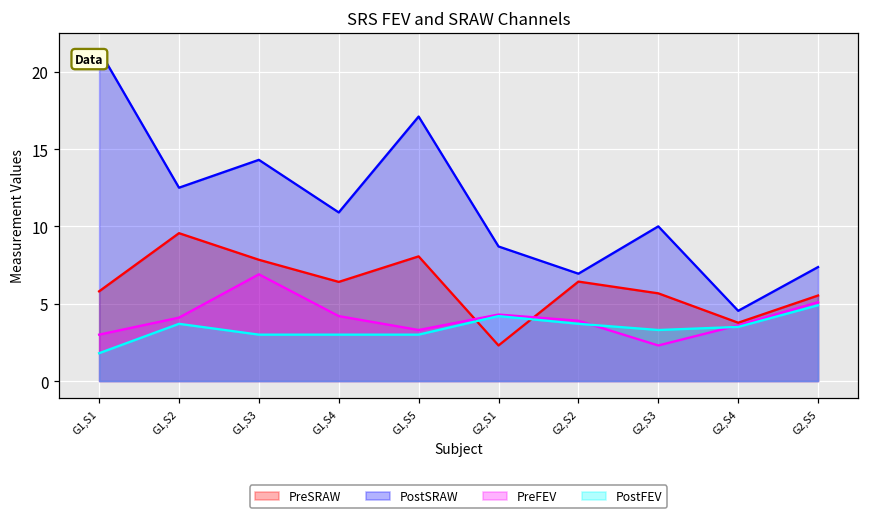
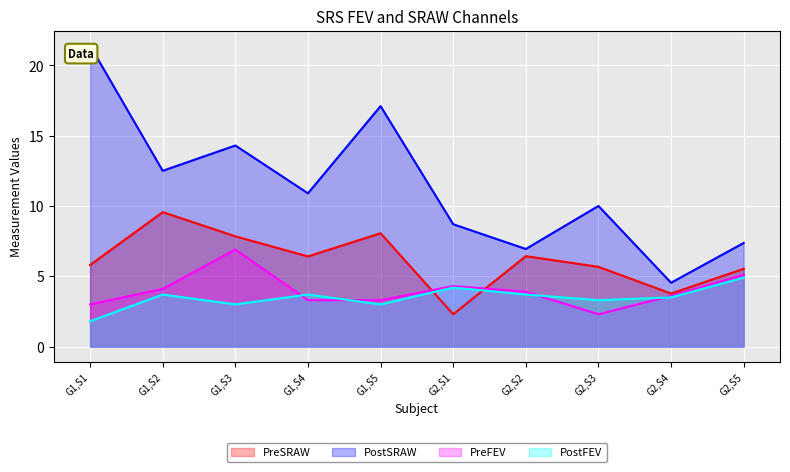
PreFEV, G1,S4: 4.2 -> 3.3
PostFEV, G1,S4: 3.0 -> 3.7
